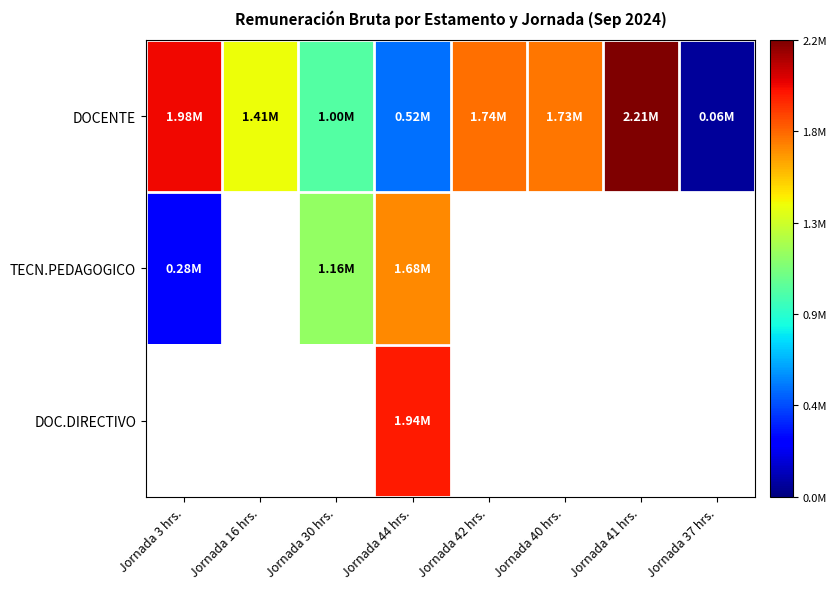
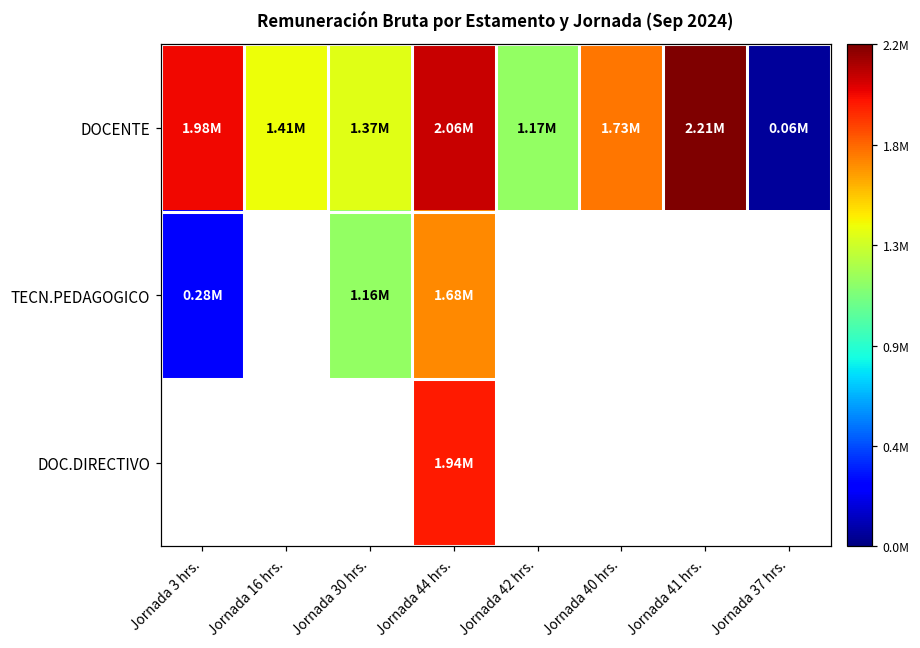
DOCENTE, Jornada 30 hrs.: 1.00M -> 1.37M
DOCENTE, Jornada 44 hrs.: 0.52M -> 2.06M
DOCENTE, Jornada 42 hrs.: 1.74M -> 1.17M
